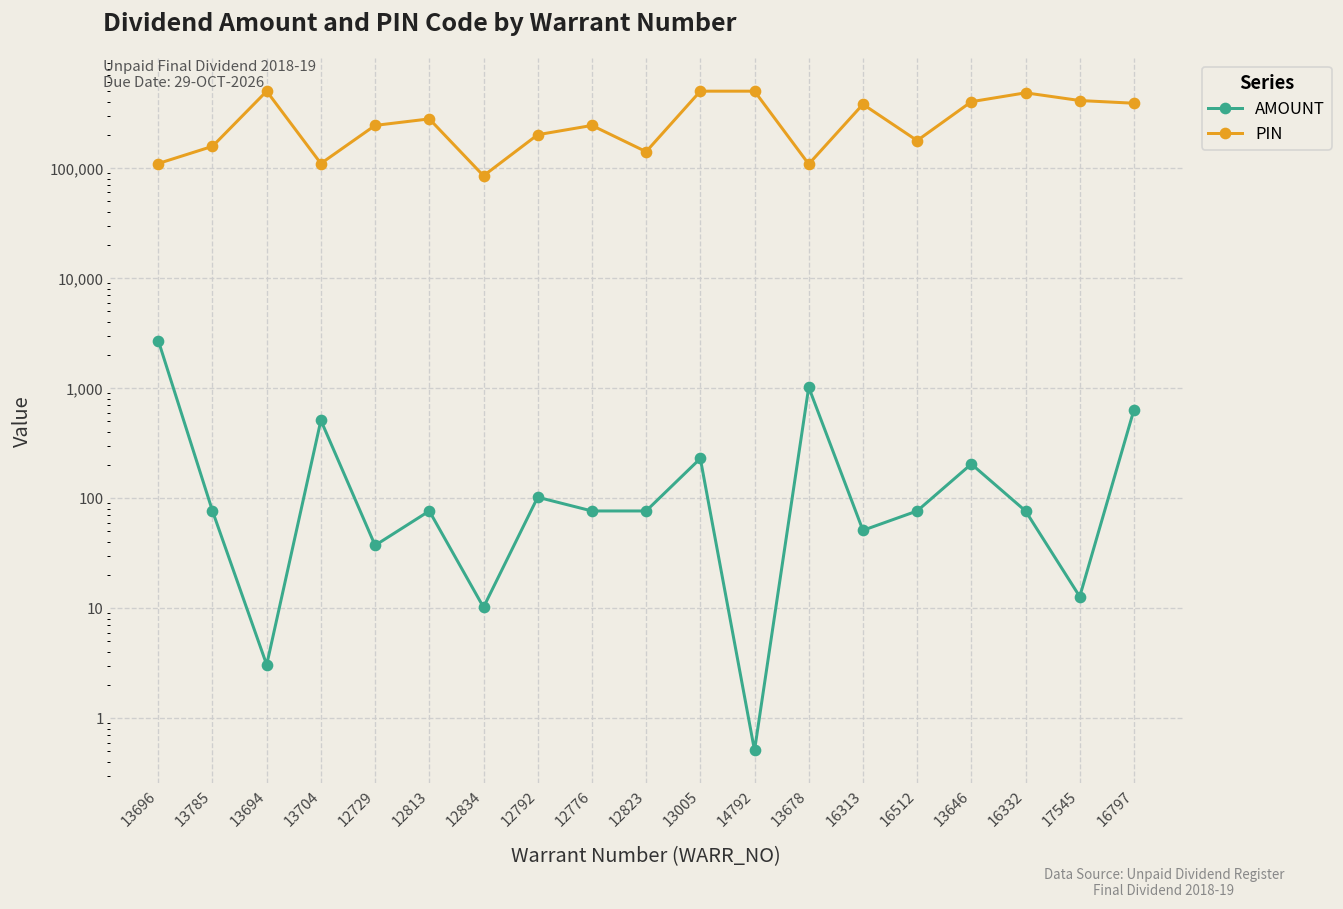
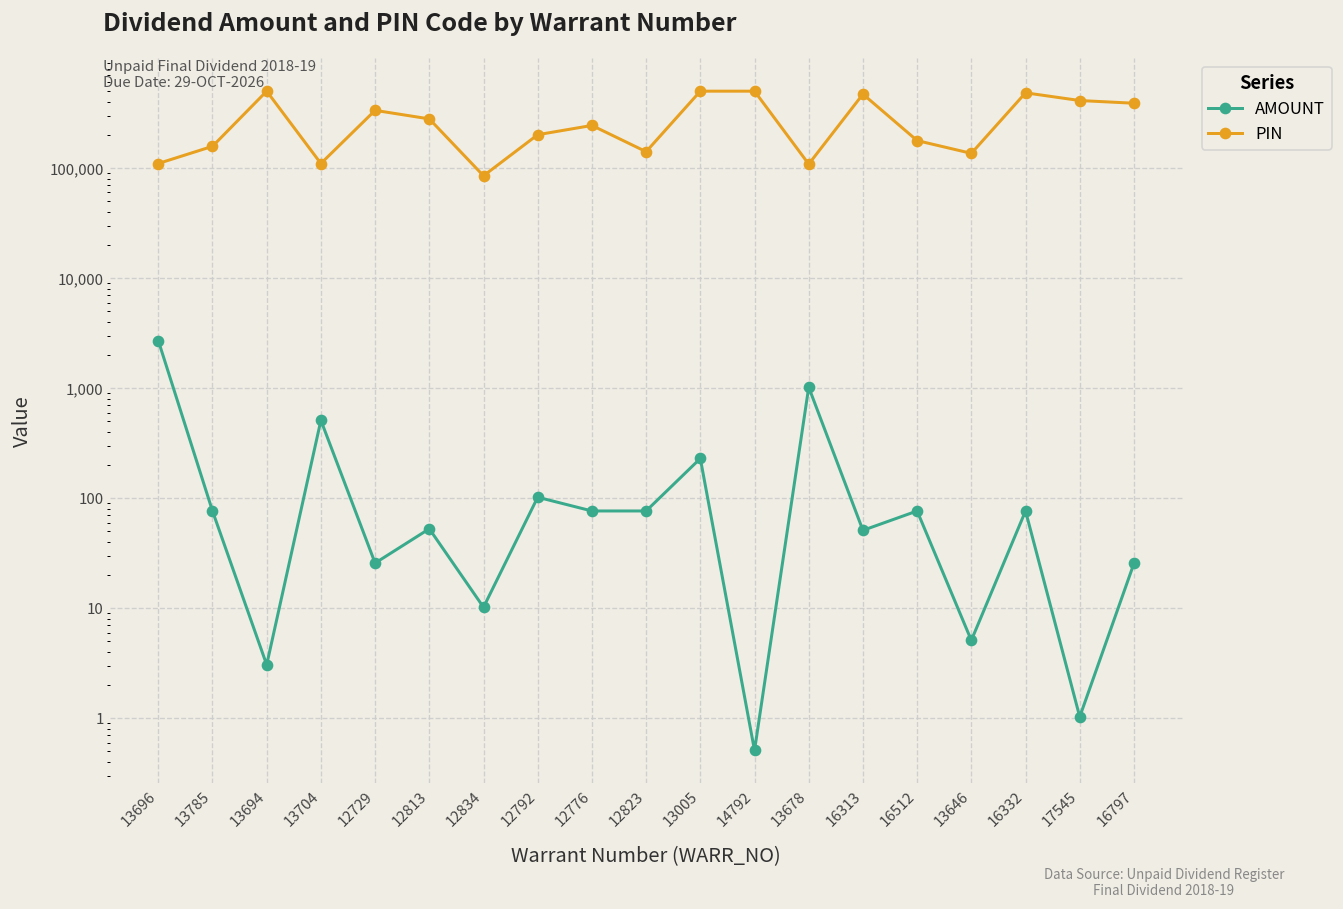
AMOUNT, 12729: 37 -> 26
PIN, 12729: 240,000 -> 330,000
AMOUNT, 12813: 80 -> 50
PIN, 16313: 380,000 -> 500,000
AMOUNT, 13646: 200 -> 5
PIN, 13646: 400,000 -> 140,000
AMOUNT, 17545: 13 -> 1.0
AMOUNT, 16797: 600 -> 26
